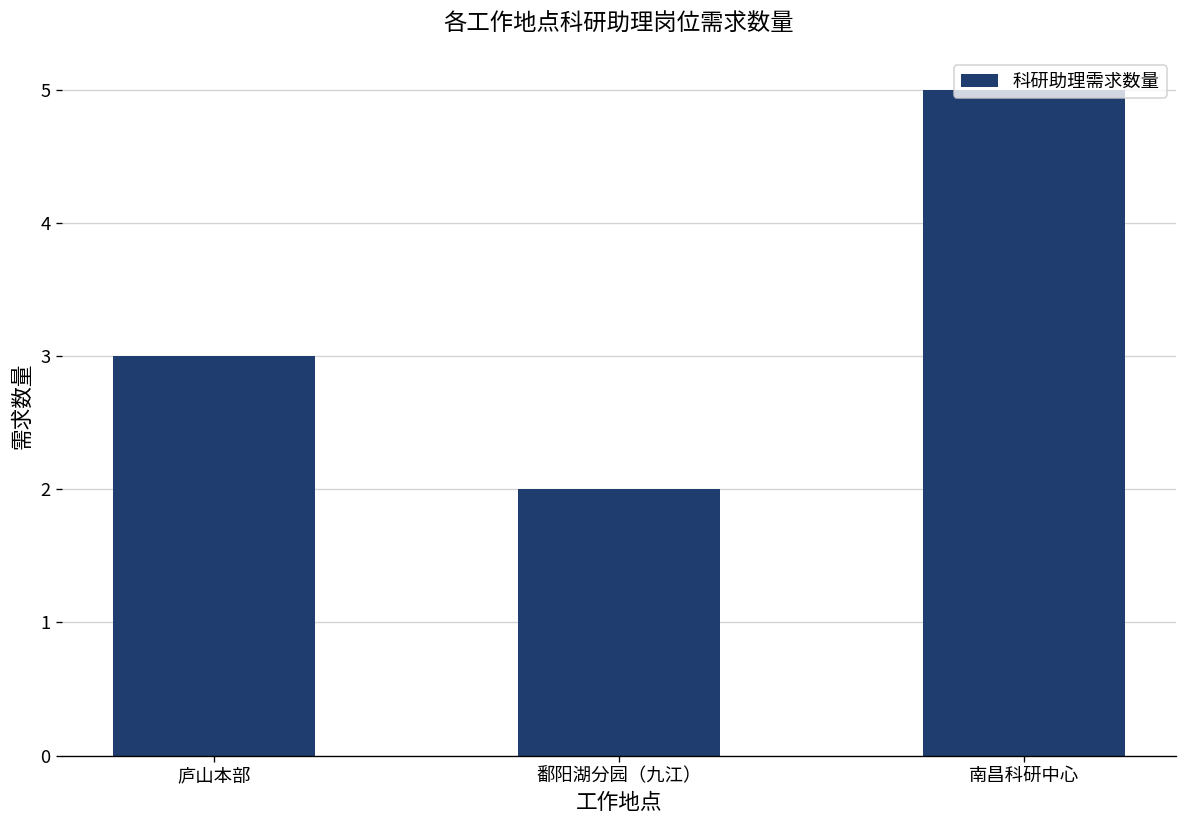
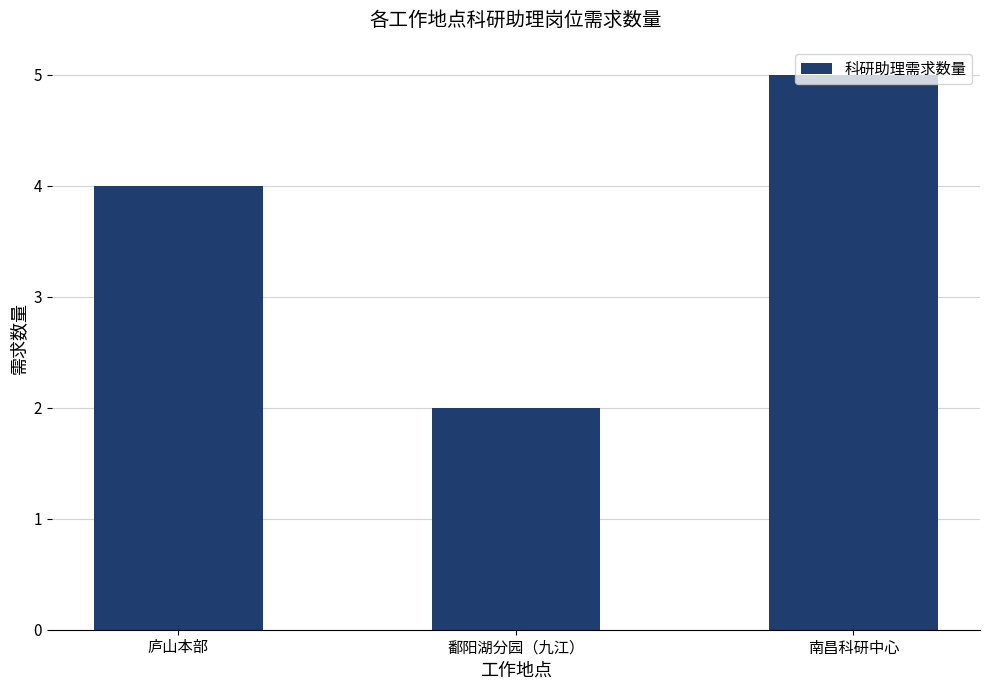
庐山本部: 3 -> 4
